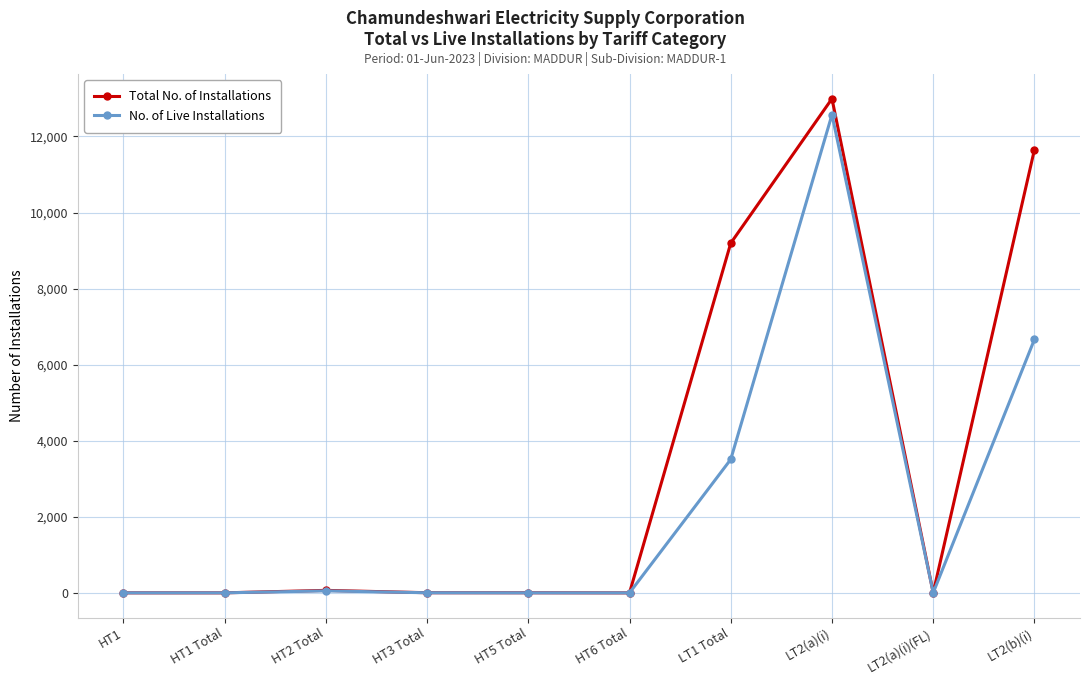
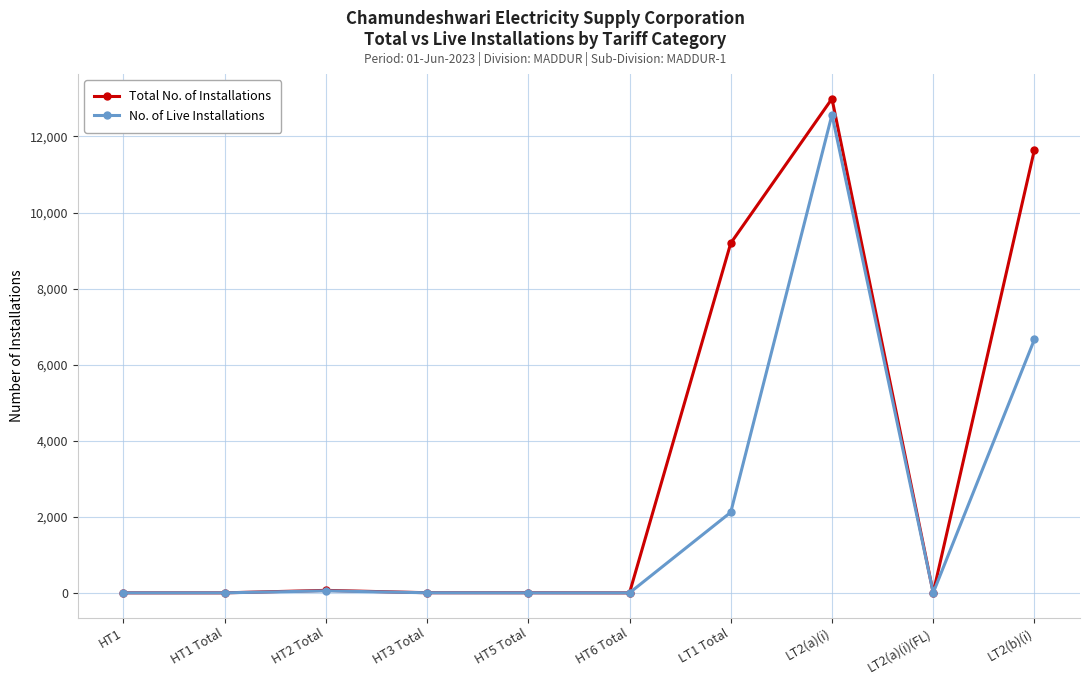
No. of Live Installations, LT1 Total: 3,500 -> 2,100
